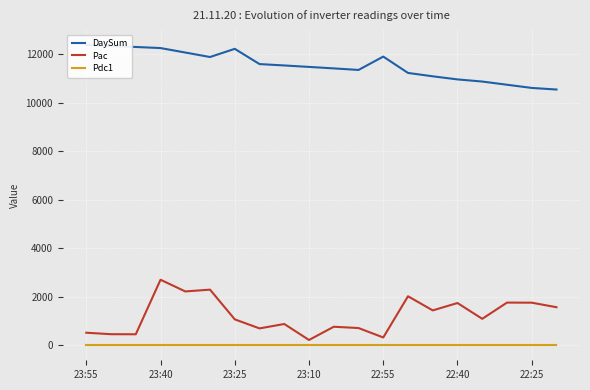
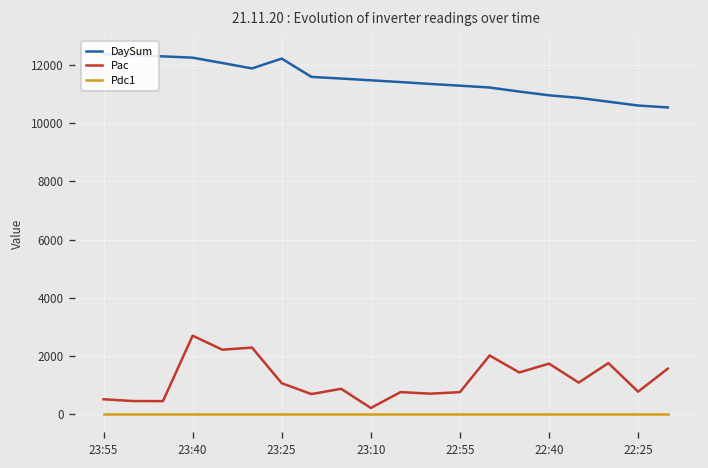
DaySum, 22:55: 11900 -> 11300
Pac, 22:55: 300 -> 800
Pac, 22:25: 1800 -> 800
